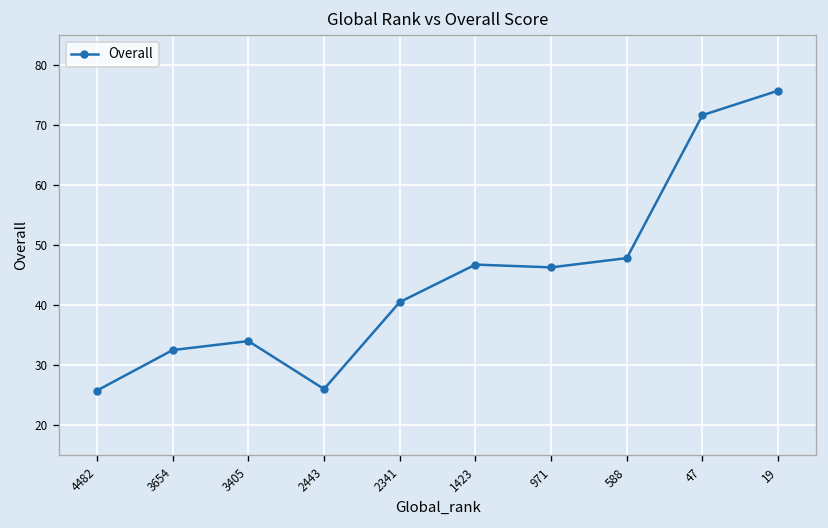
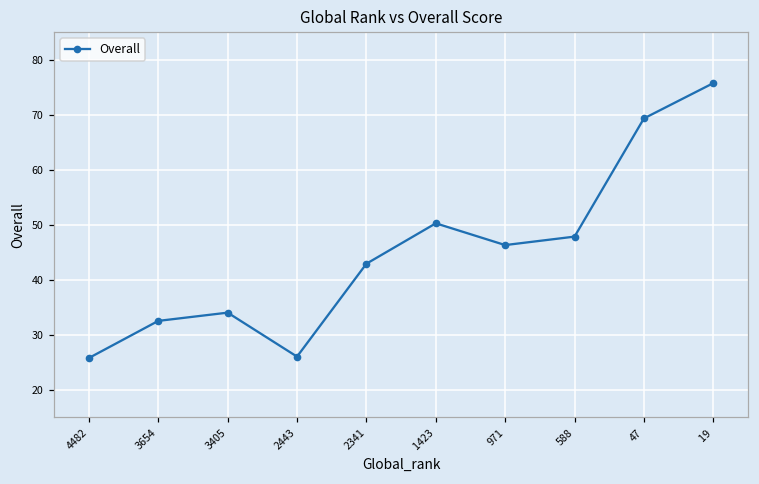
2341: 41 -> 43
1423: 47 -> 50
47: 72 -> 69
